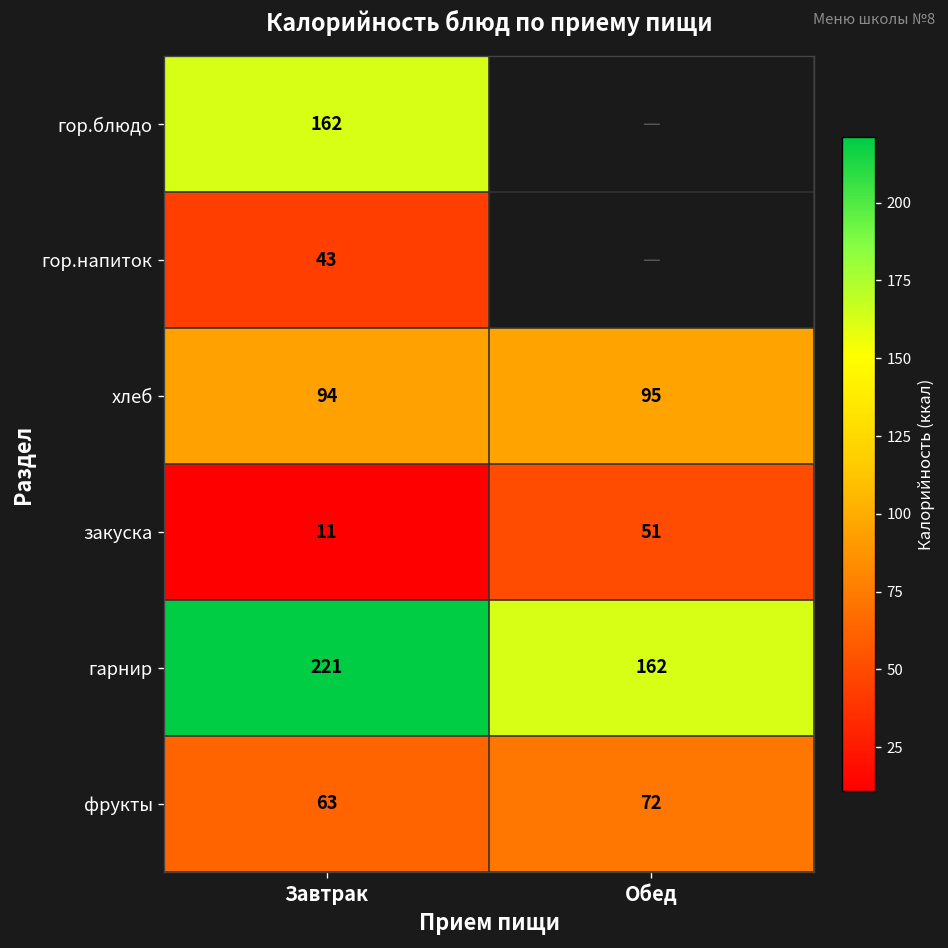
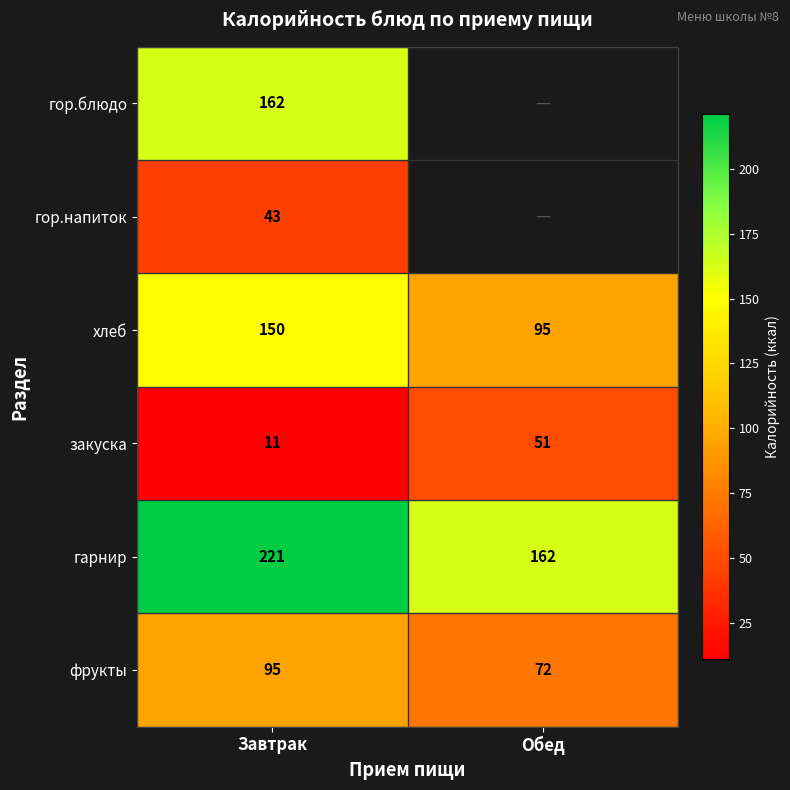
хлеб, Завтрак: 94 -> 150
фрукты, Завтрак: 63 -> 95
